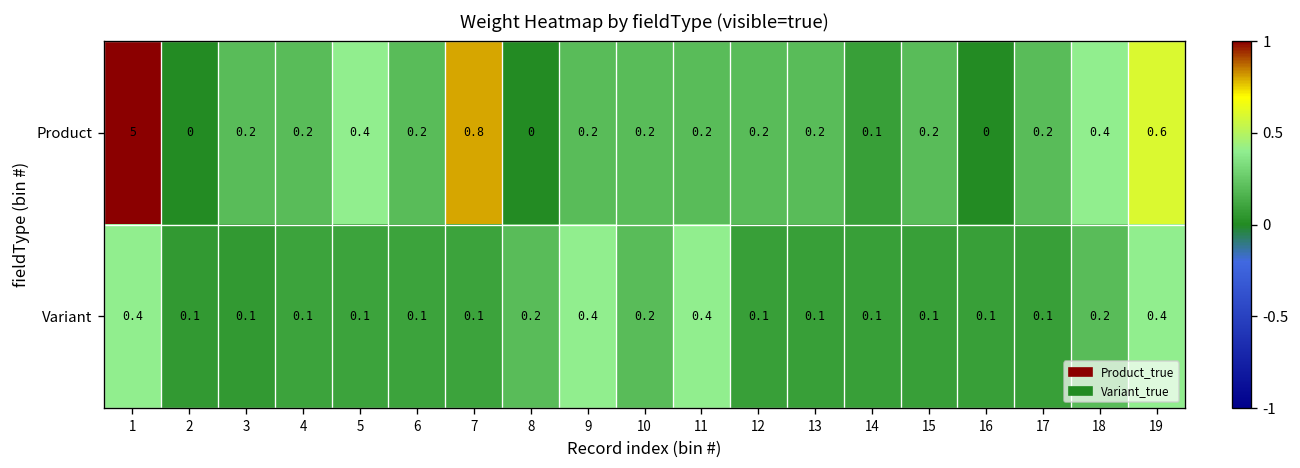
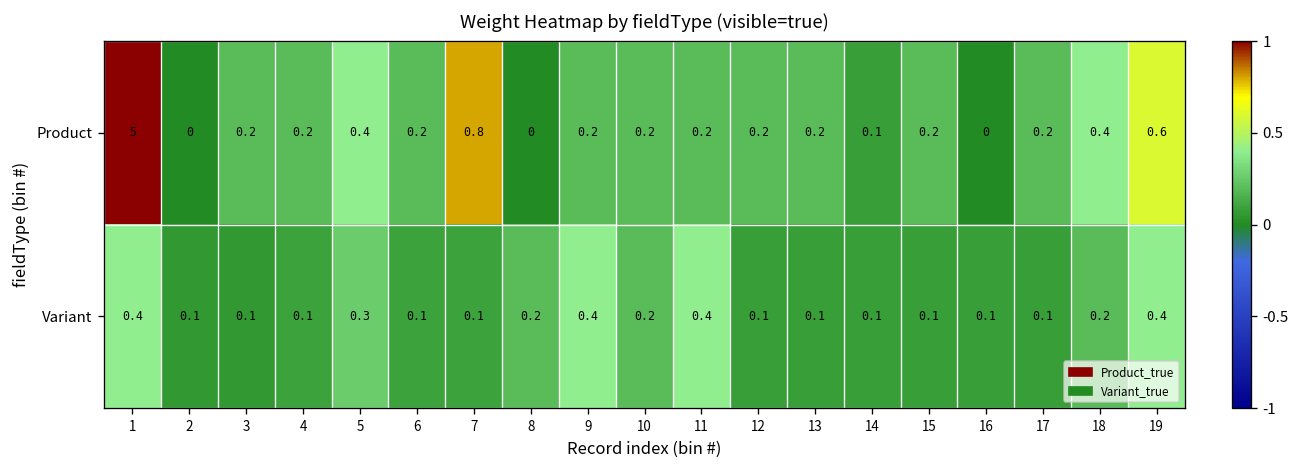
Variant, 5: 0.1 -> 0.3
